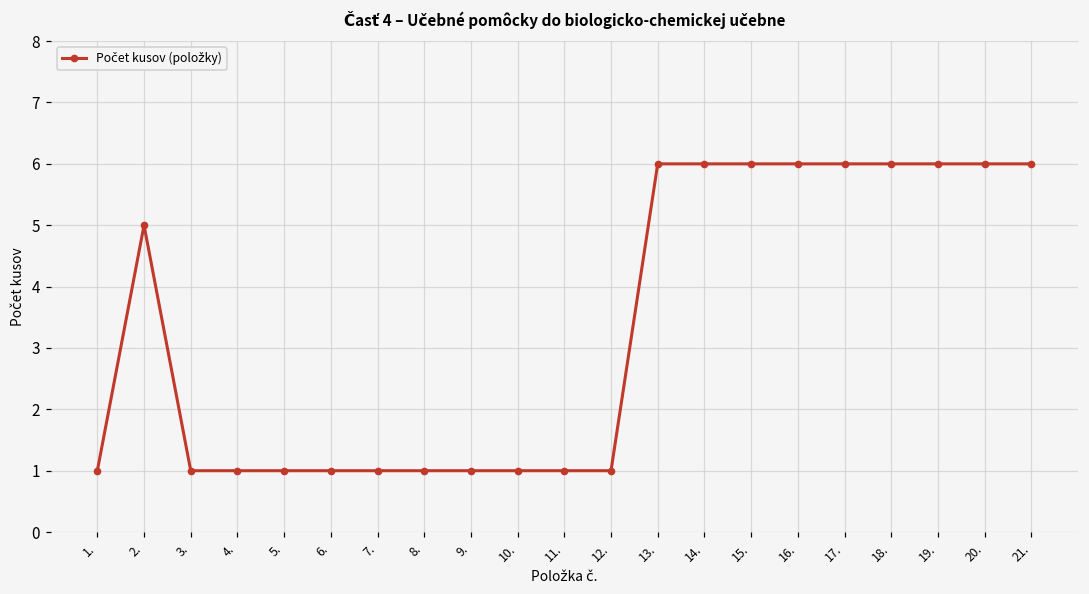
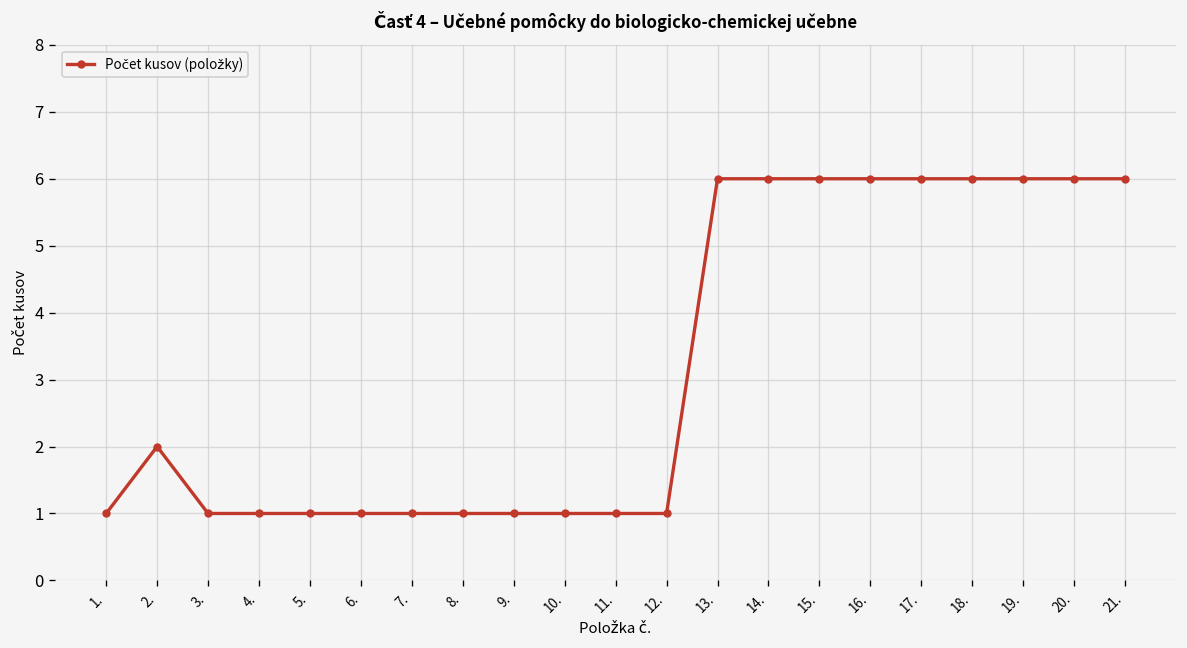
2.: 5 -> 2
